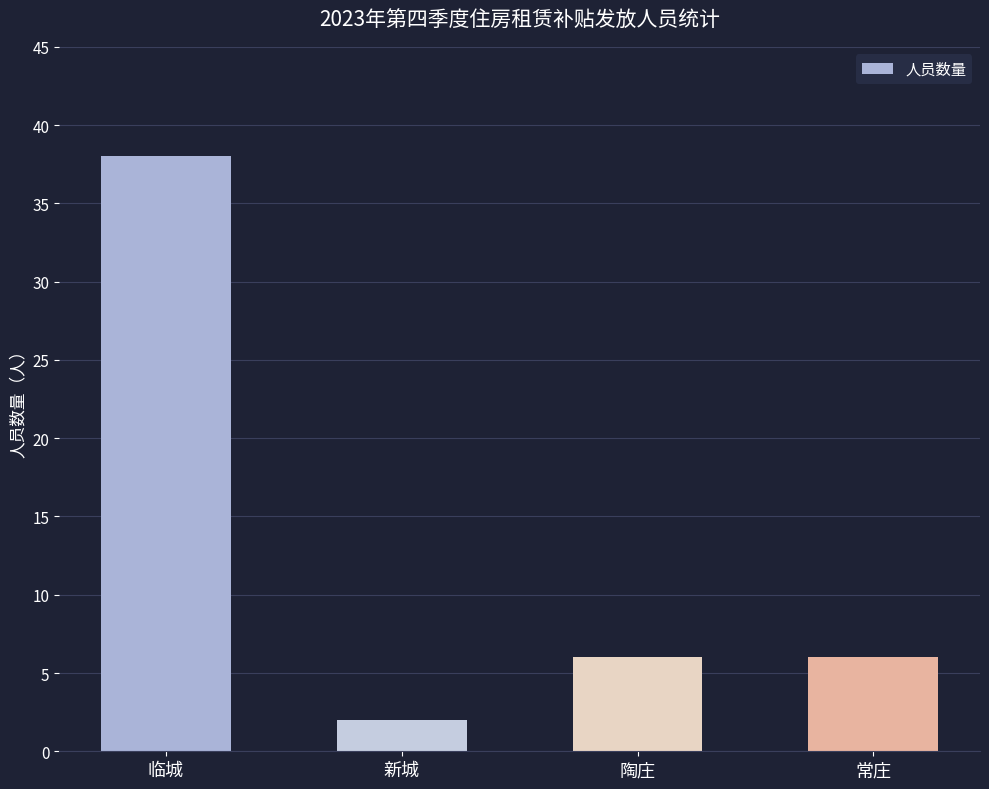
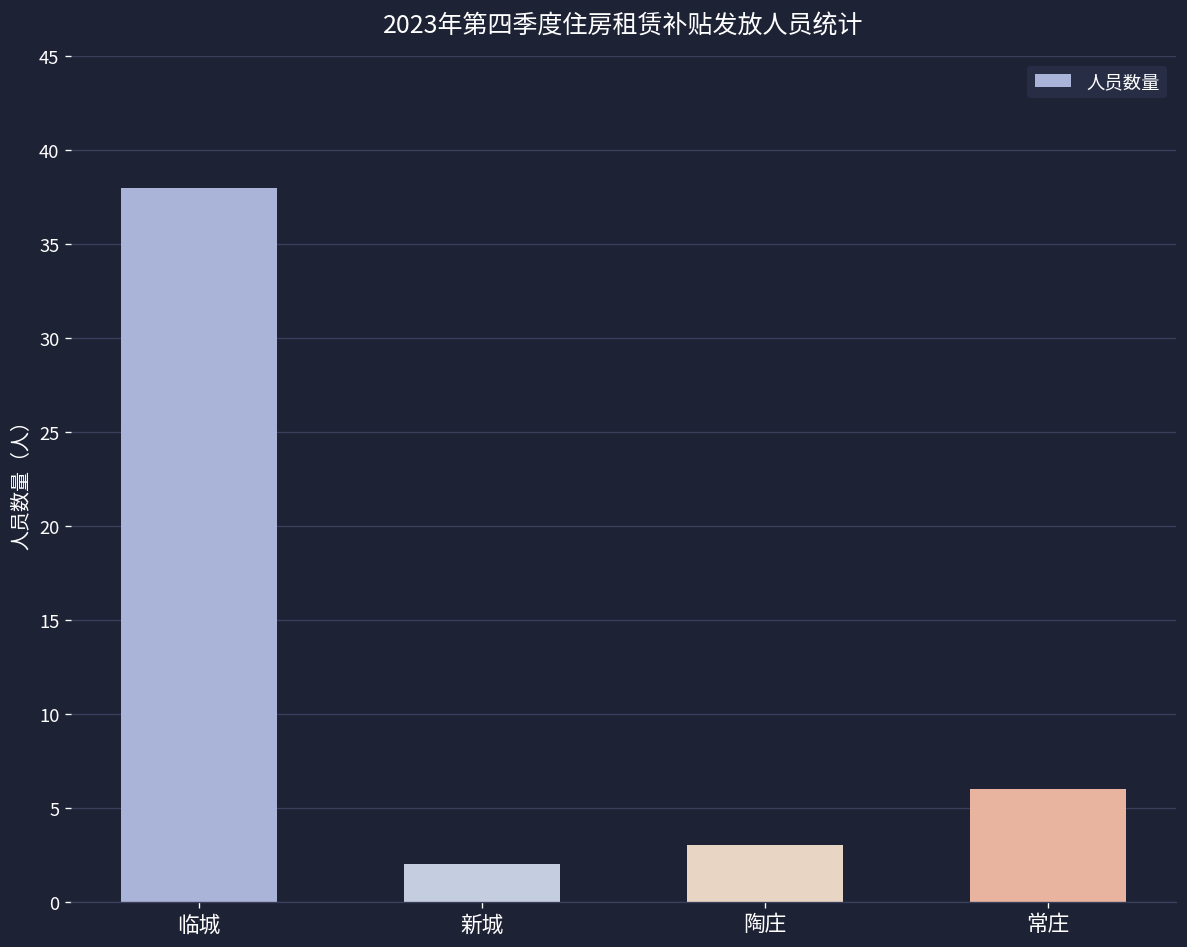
陶庄: 6 -> 3
